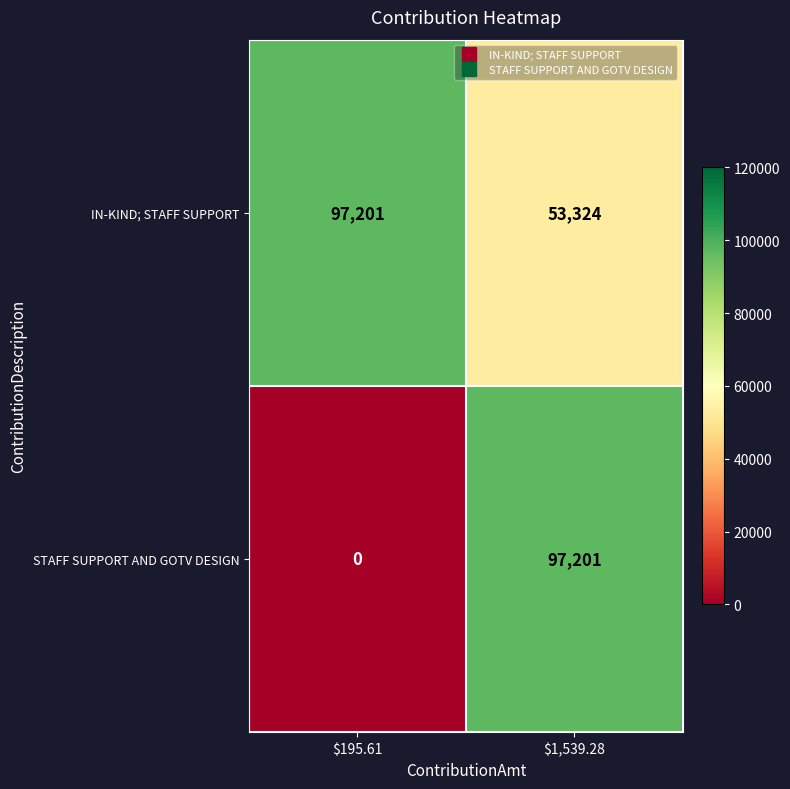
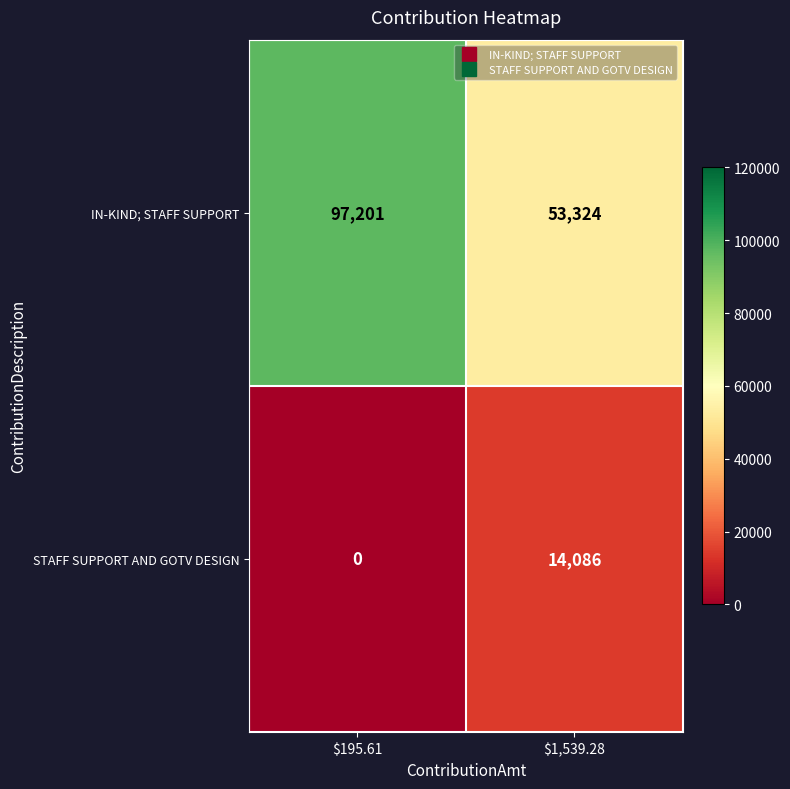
STAFF SUPPORT AND GOTV DESIGN, $1,539.28: 97,201 -> 14,086
